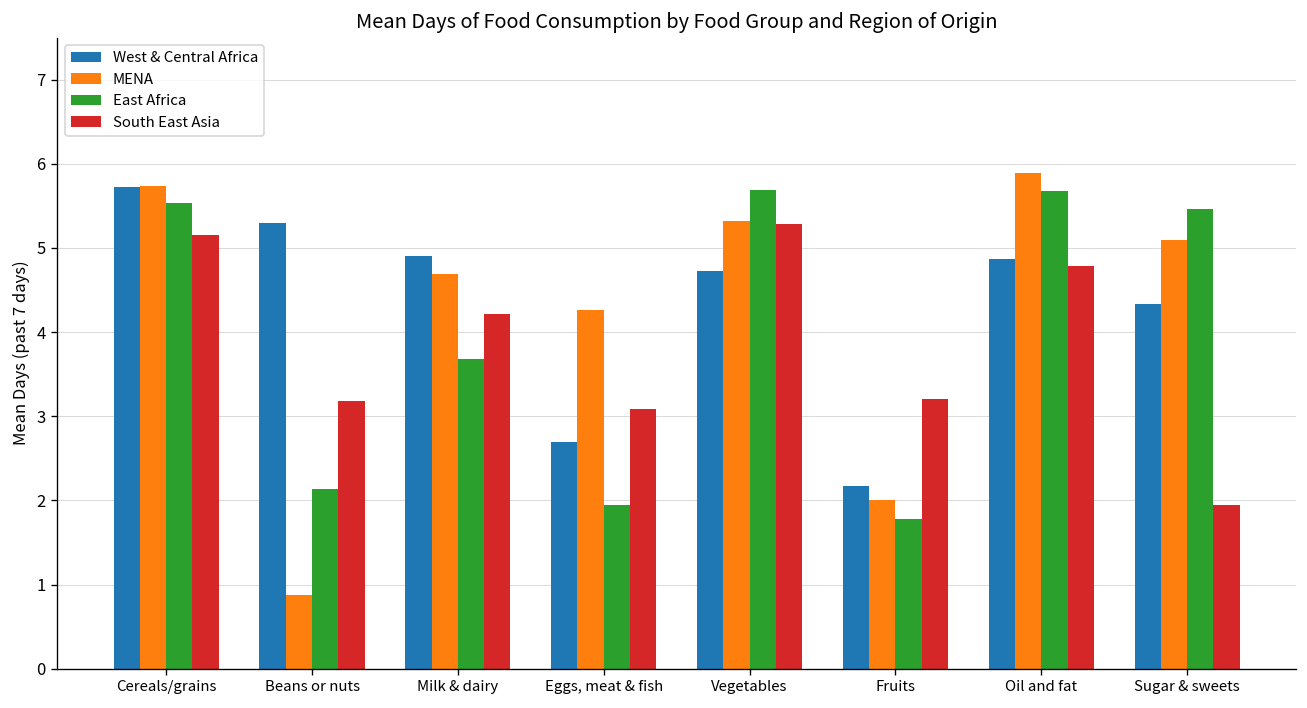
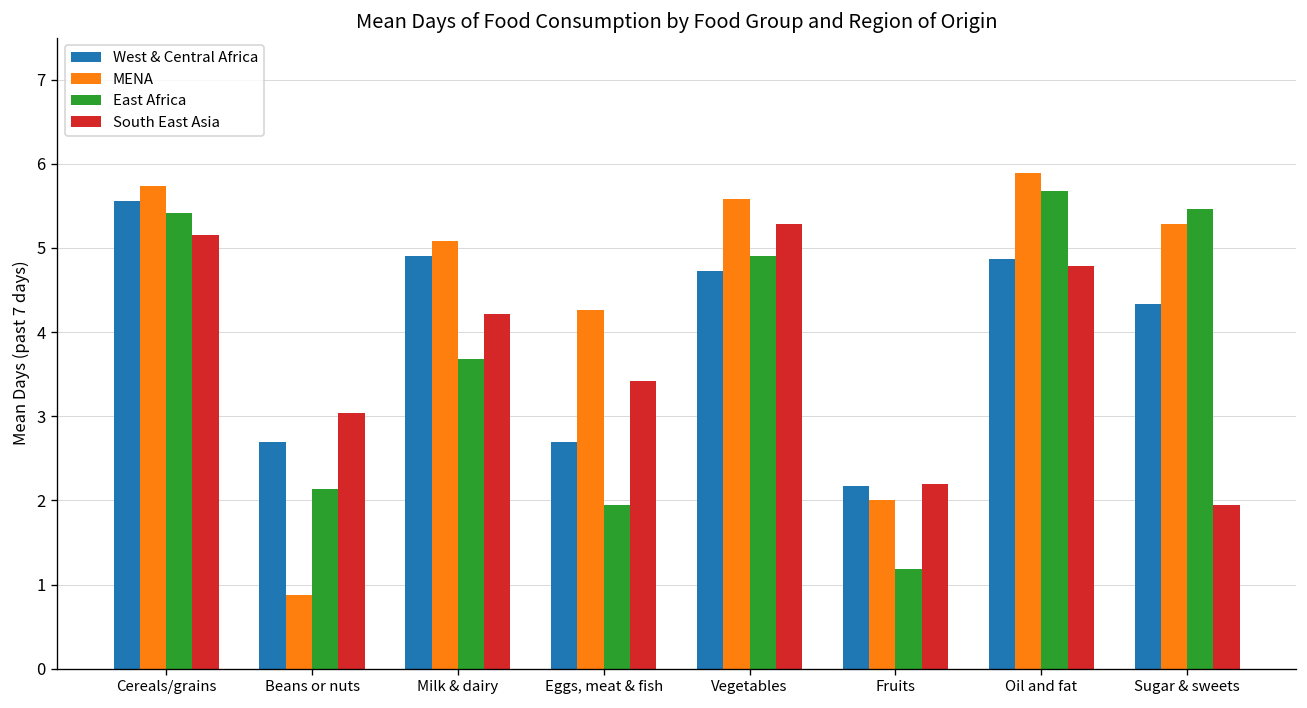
West & Central Africa, Cereals/grains: 5.7 -> 5.6
East Africa, Cereals/grains: 5.5 -> 5.4
West & Central Africa, Beans or nuts: 5.3 -> 2.7
South East Asia, Beans or nuts: 3.2 -> 3.0
MENA, Milk & dairy: 4.7 -> 5.1
South East Asia, Eggs, meat & fish: 3.1 -> 3.4
MENA, Vegetables: 5.3 -> 5.6
East Africa, Vegetables: 5.7 -> 4.9
East Africa, Fruits: 1.8 -> 1.2
South East Asia, Fruits: 3.2 -> 2.2
MENA, Sugar & sweets: 5.1 -> 5.3
